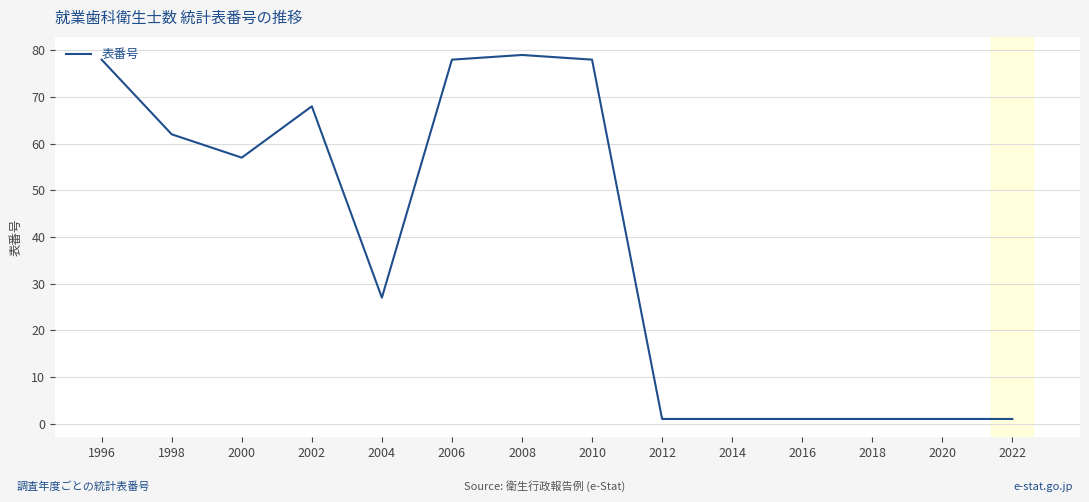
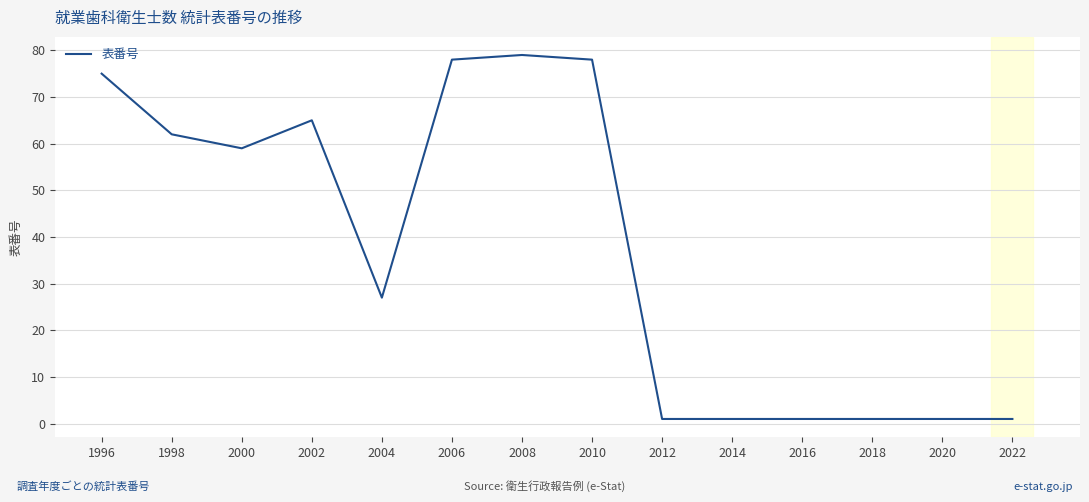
1996: 78 -> 75
2000: 57 -> 59
2002: 68 -> 65
